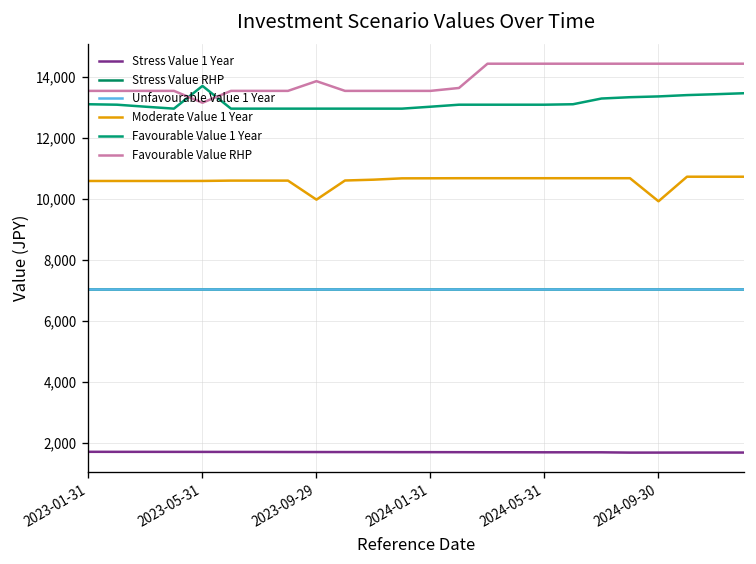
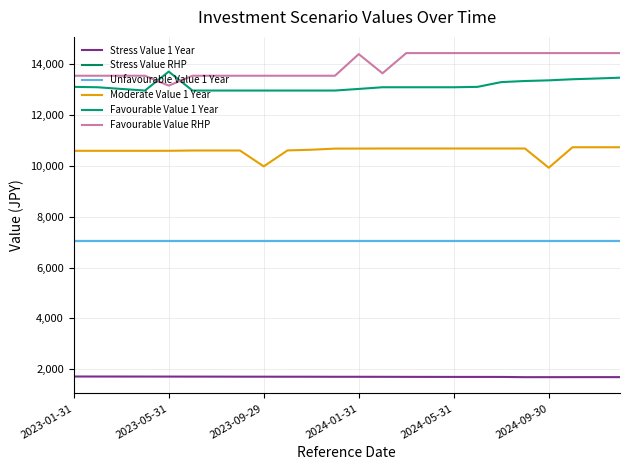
Favourable Value RHP, 2023-09-29: 13,900 -> 13,600
Favourable Value RHP, 2024-01-31: 13,600 -> 14,400
